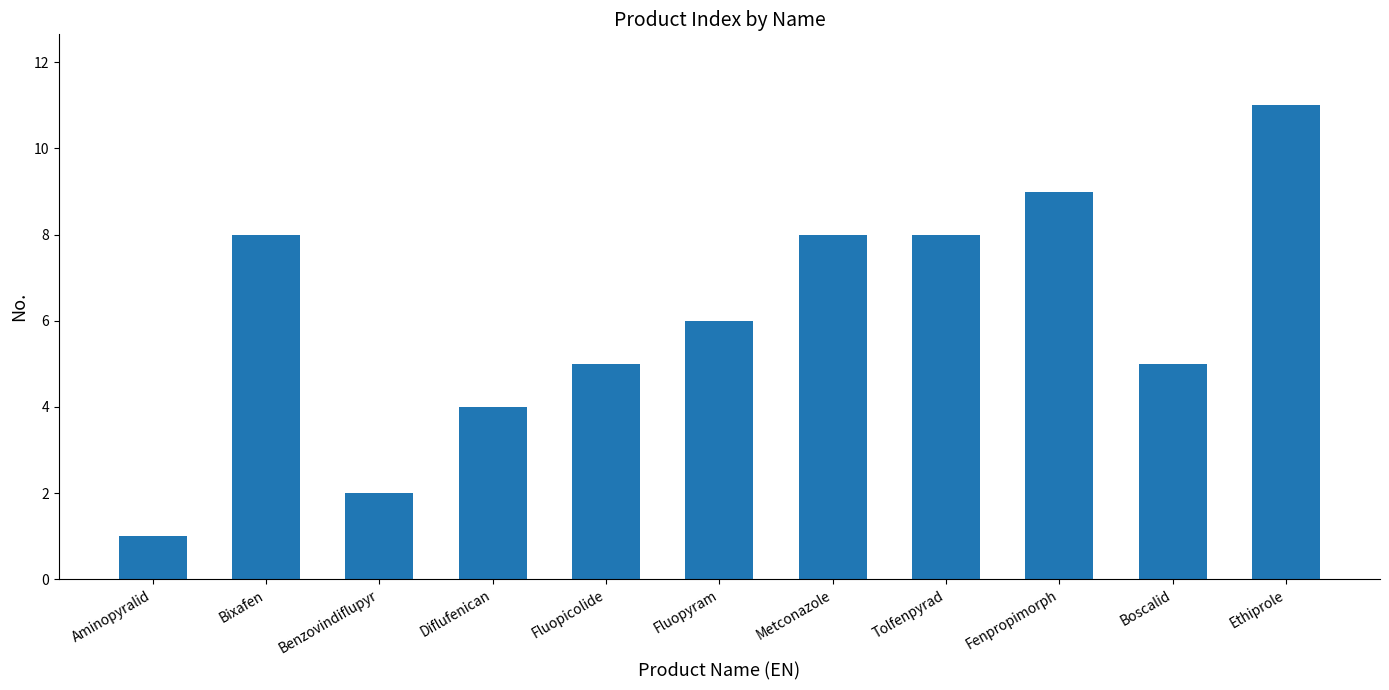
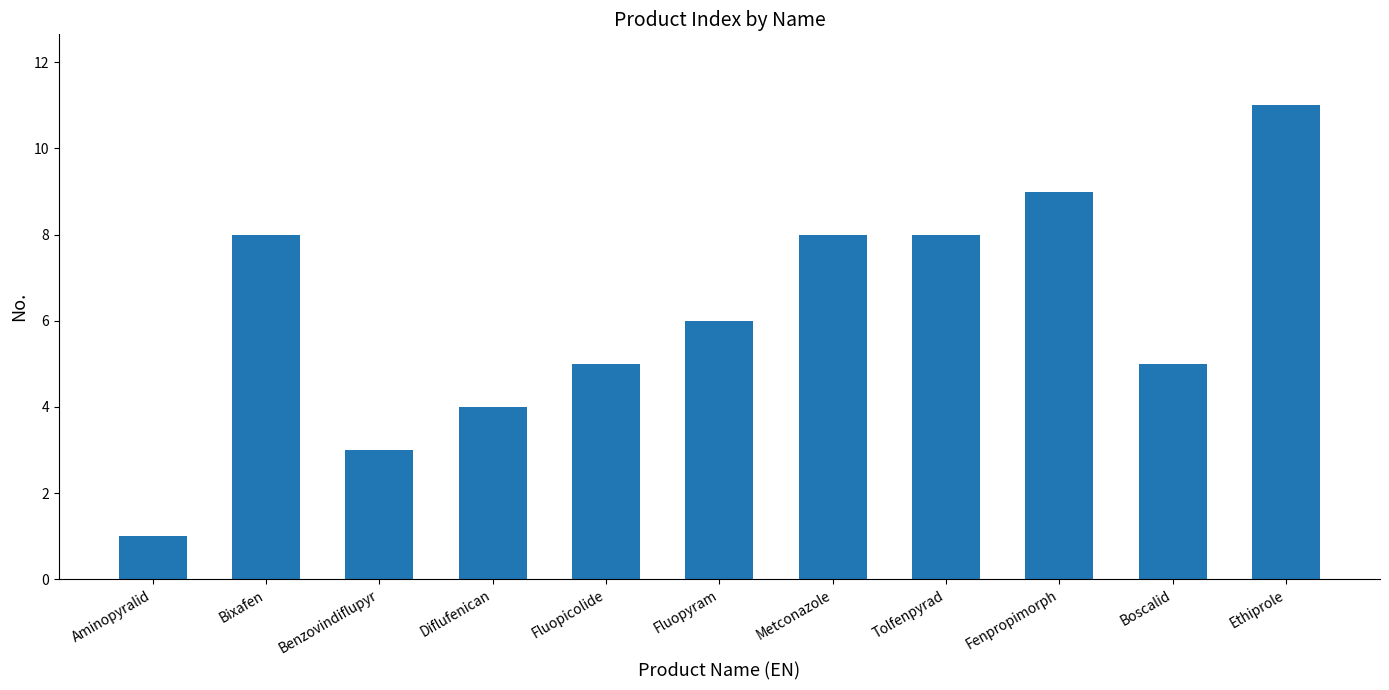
Benzovindiflupyr: 2 -> 3
